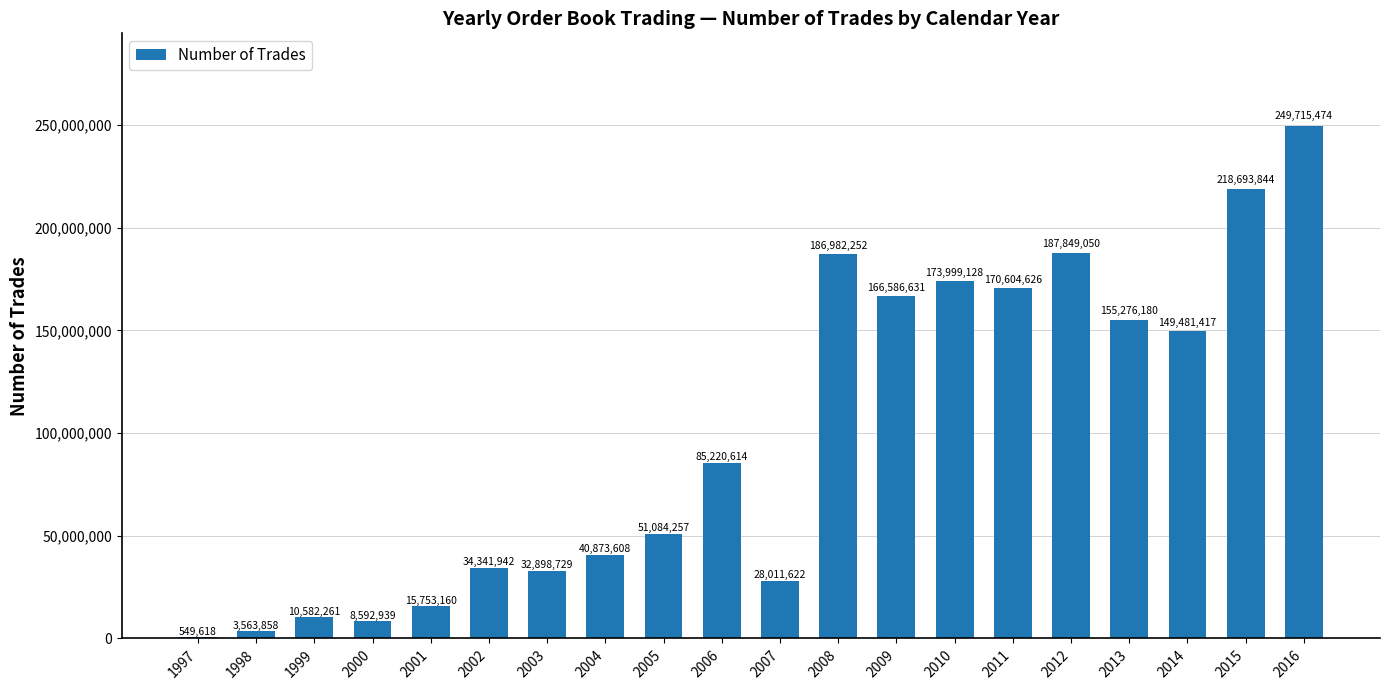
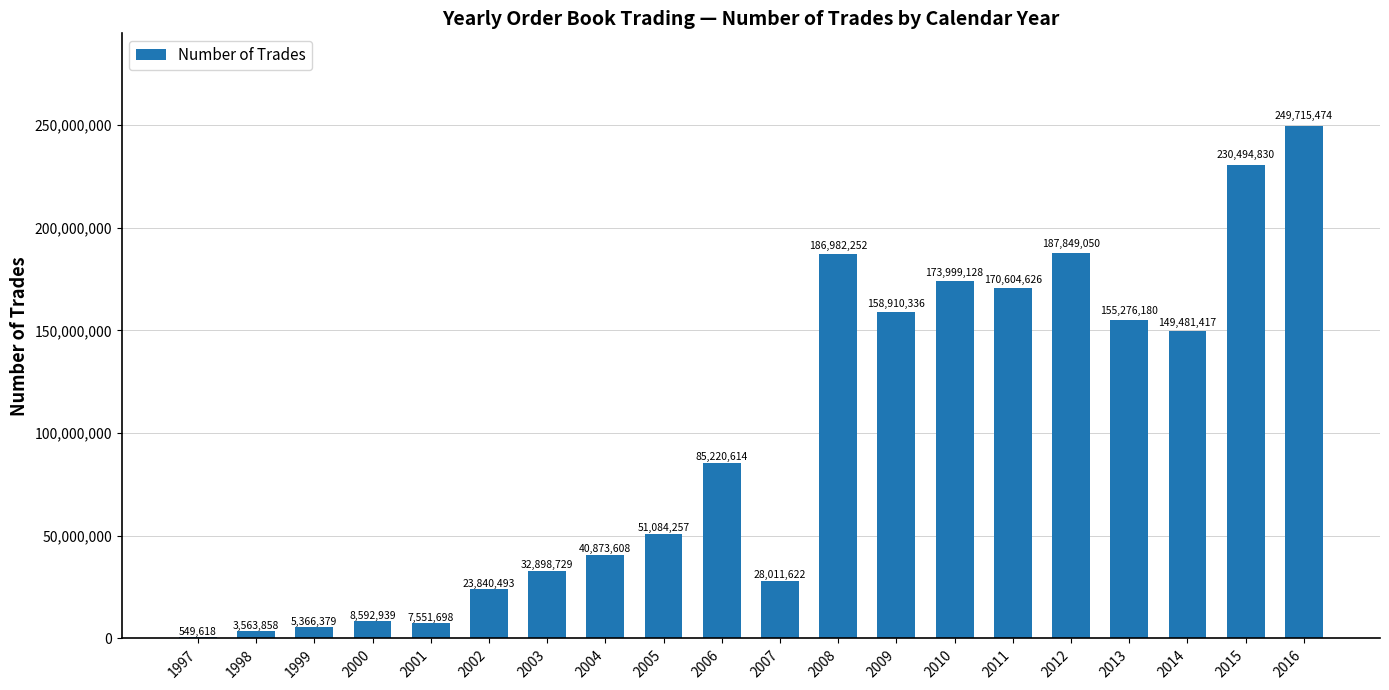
1999: 10,582,261 -> 5,366,379
2001: 15,753,160 -> 7,551,698
2002: 34,341,942 -> 23,840,493
2009: 166,586,631 -> 158,910,336
2015: 218,693,844 -> 230,494,830
